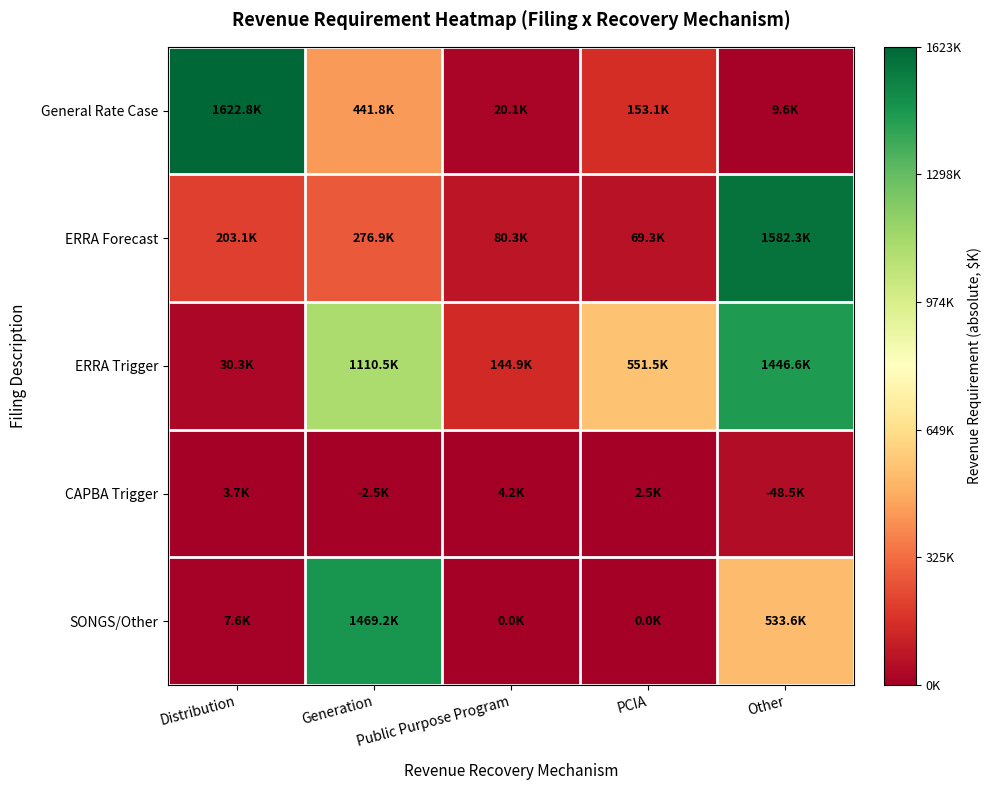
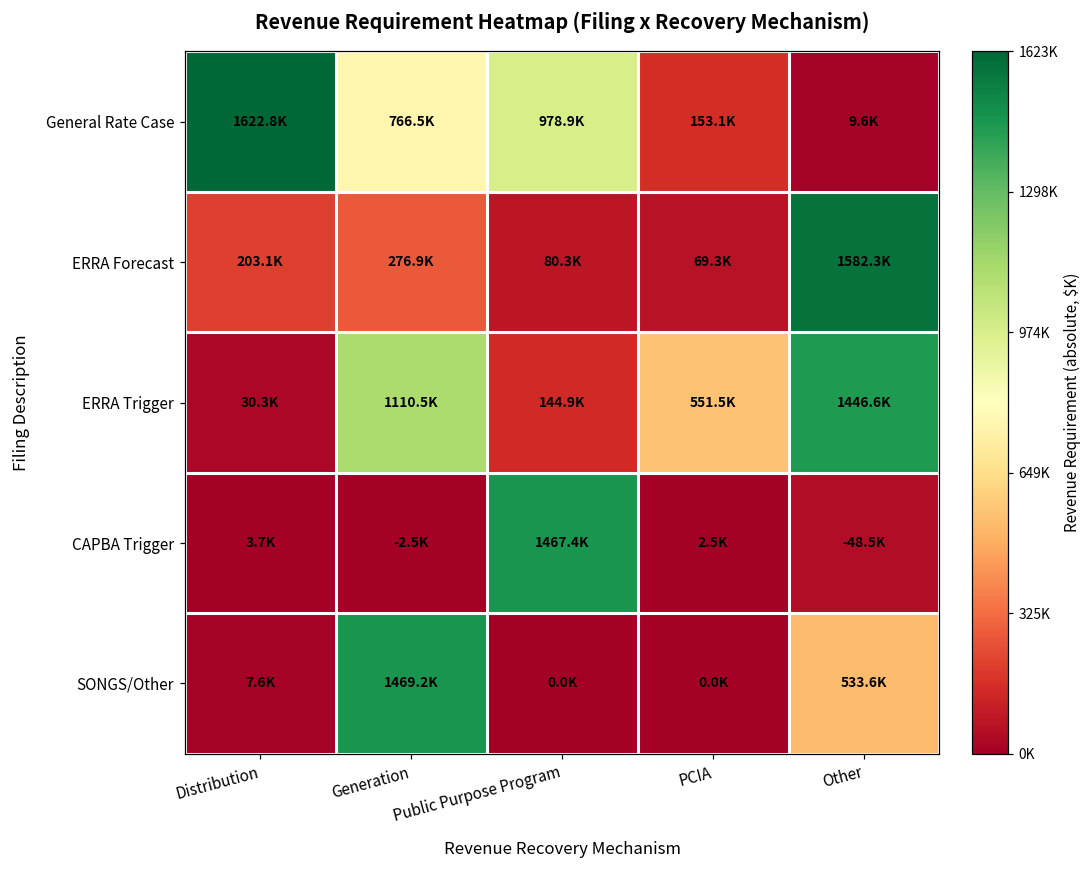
General Rate Case, Generation: 441.8K -> 766.5K
General Rate Case, Public Purpose Program: 20.1K -> 978.9K
CAPBA Trigger, Public Purpose Program: 4.2K -> 1467.4K
